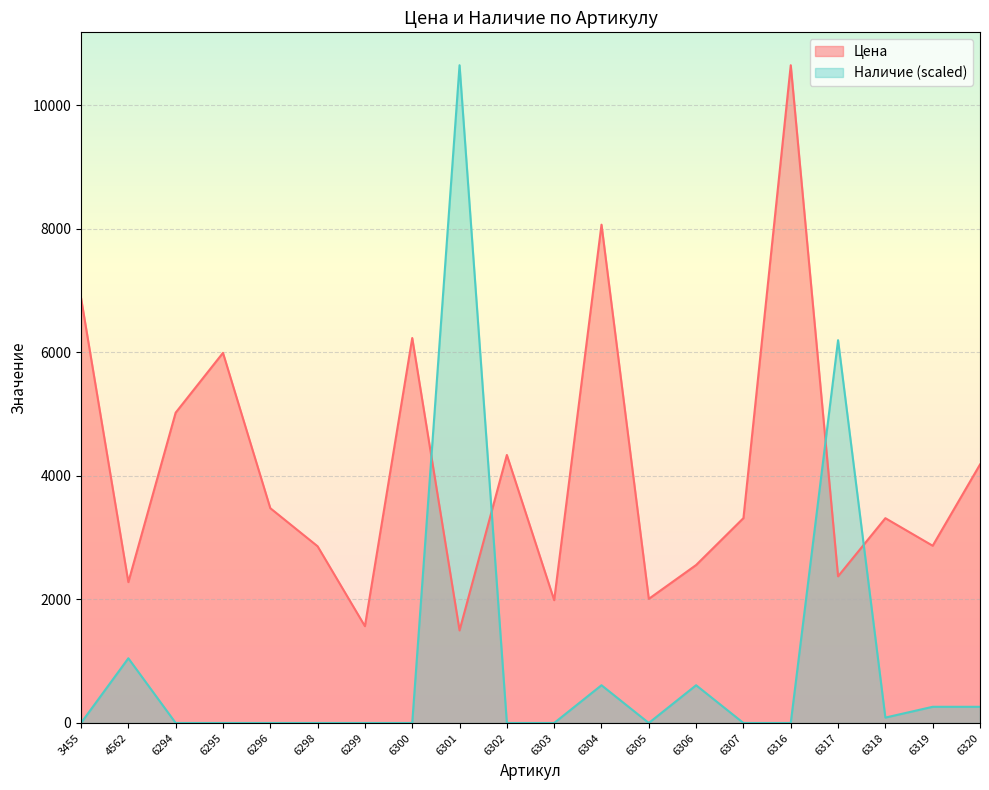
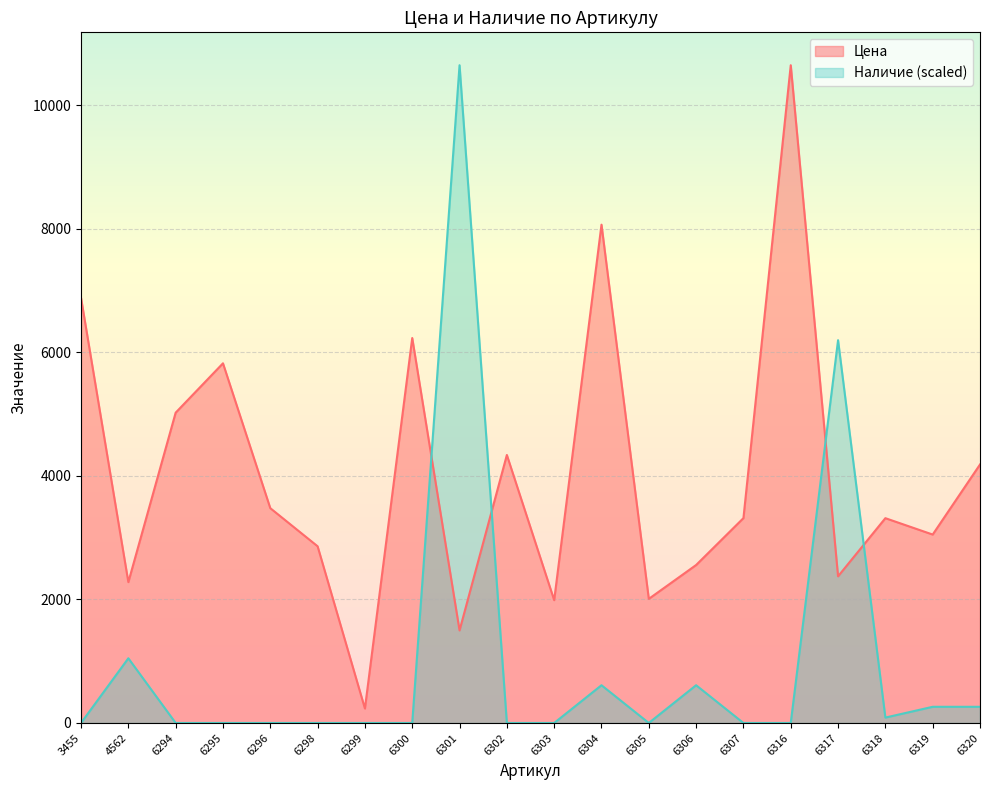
Цена, 6295: 6000 -> 5800
Цена, 6299: 1600 -> 200
Цена, 6319: 2900 -> 3100
